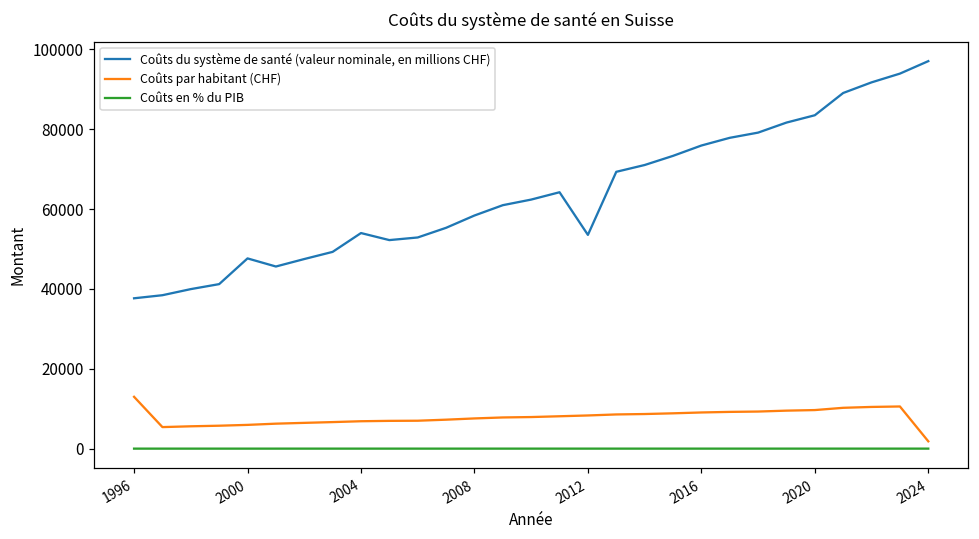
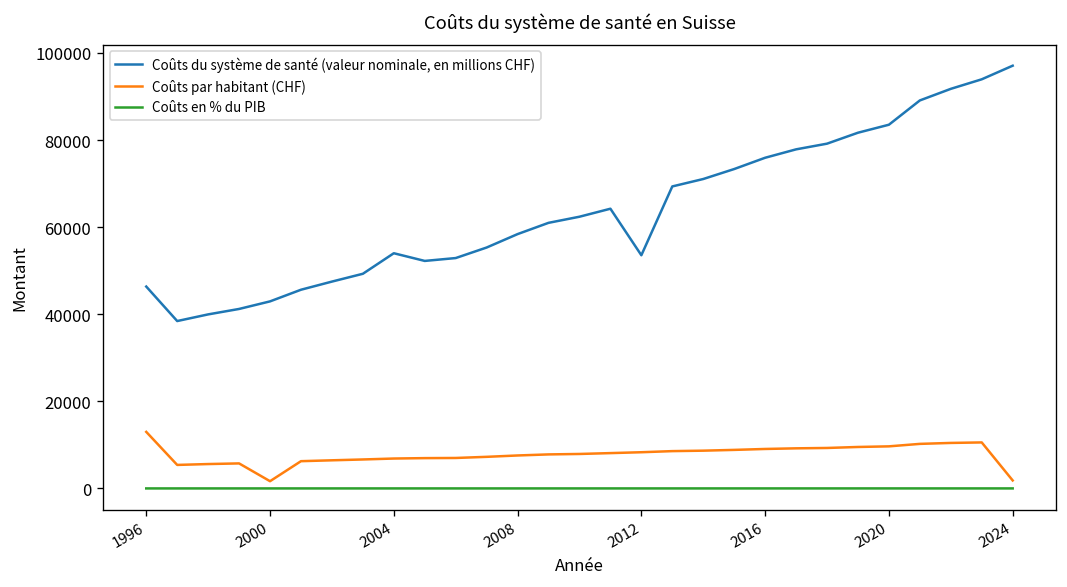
Coûts du système de santé (valeur nominale, en millions CHF), 1996: 38000 -> 46000
Coûts du système de santé (valeur nominale, en millions CHF), 2000: 48000 -> 43000
Coûts par habitant (CHF), 2000: 6000 -> 2000
